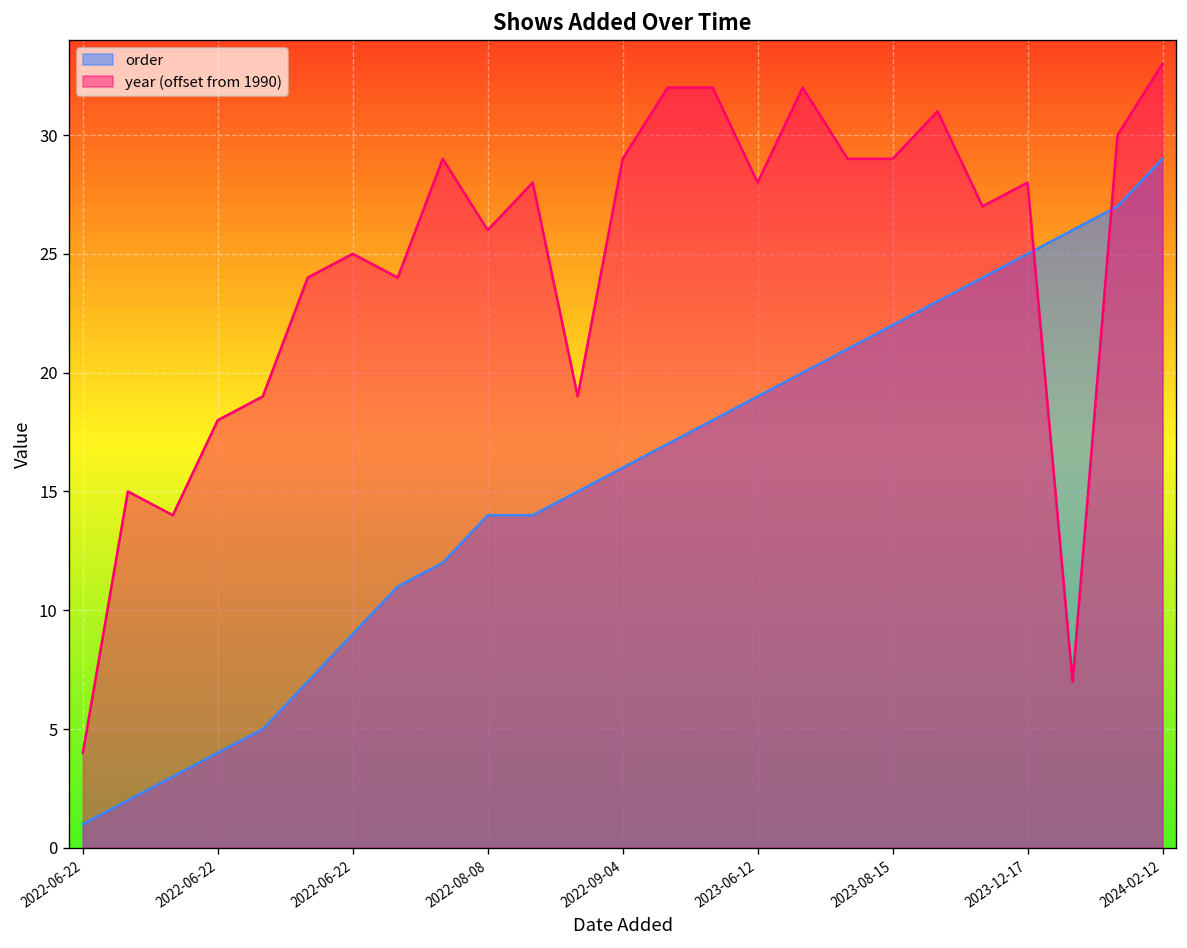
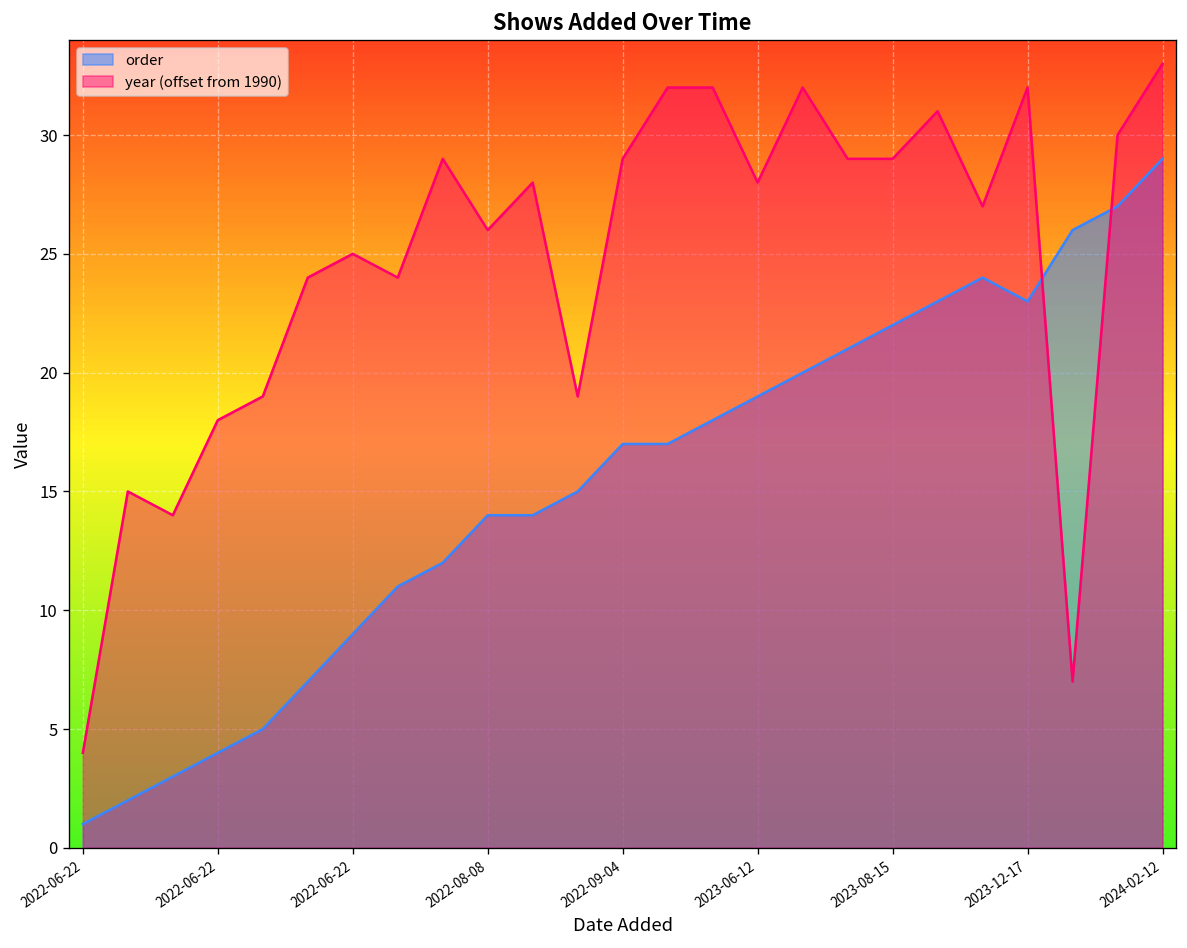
order, 2022-09-04: 16 -> 17
order, 2023-12-17: 25 -> 23
year (offset from 1990), 2023-12-17: 28.0 -> 32.0
